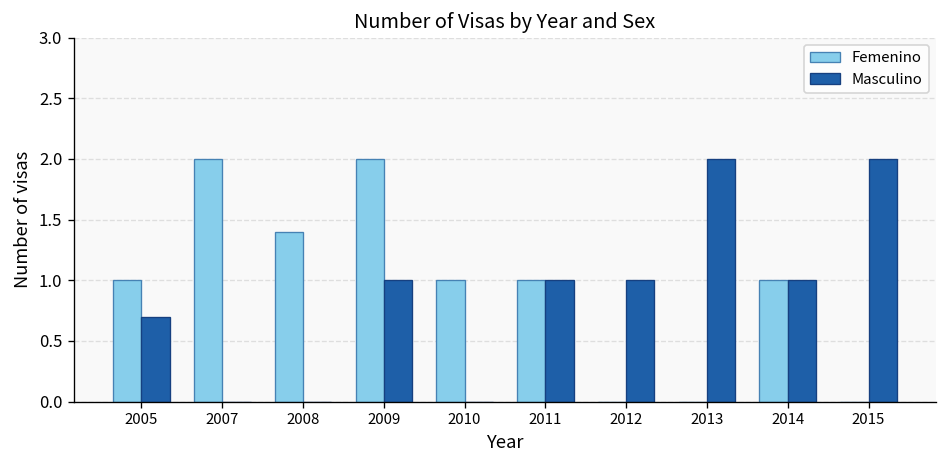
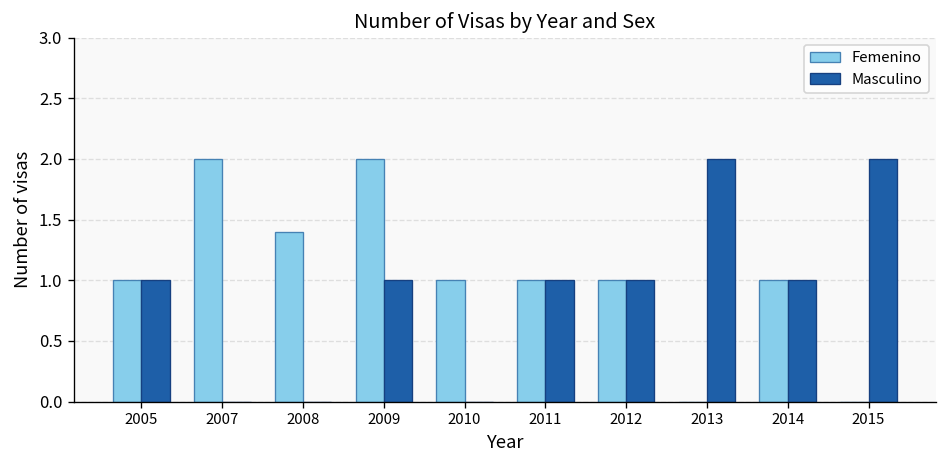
Masculino, 2005: 0.7 -> 1.0
Femenino, 2012: 0 -> 1
